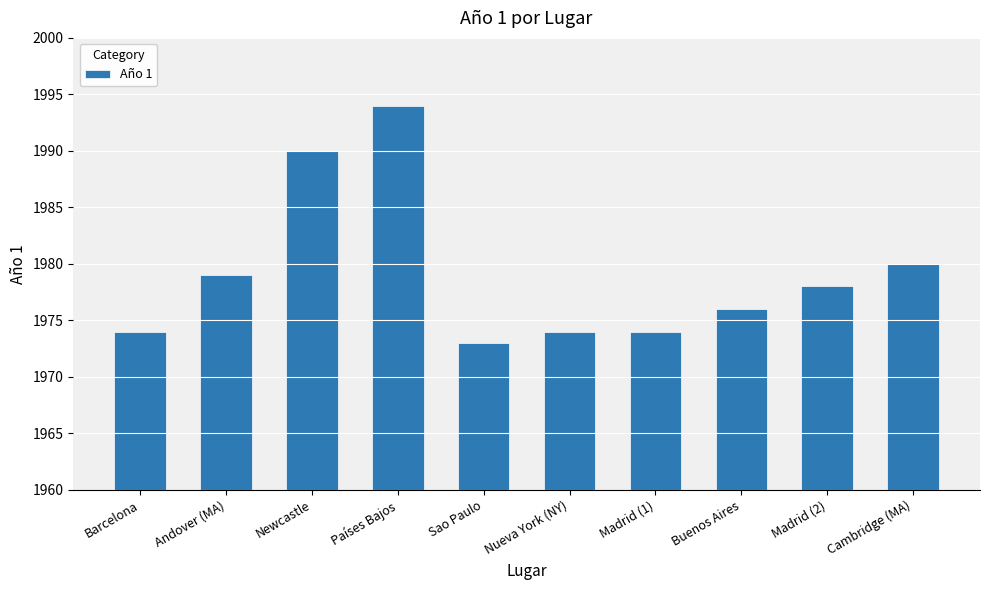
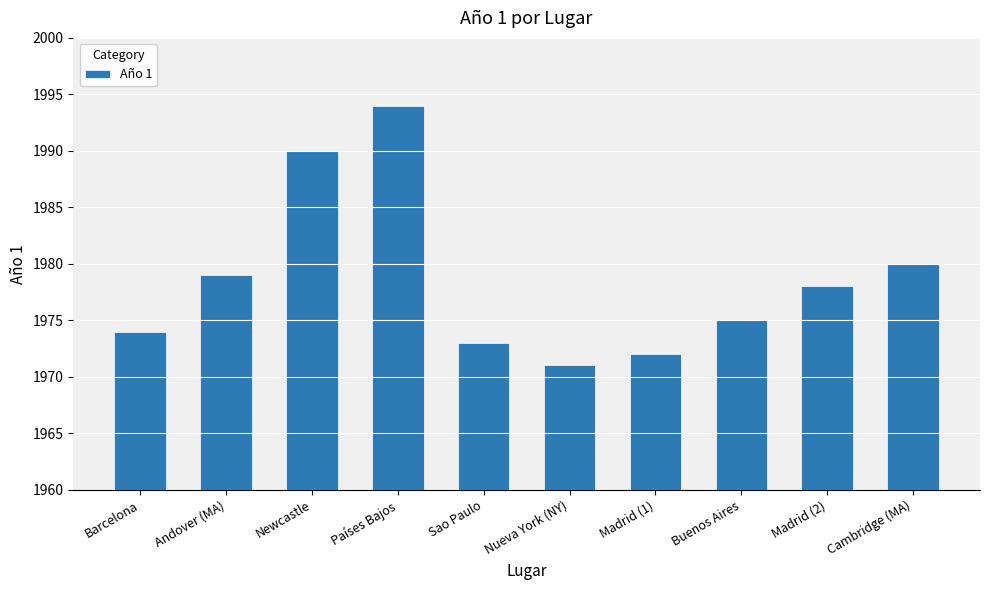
Nueva York (NY): 1974 -> 1971
Madrid (1): 1974 -> 1972
Buenos Aires: 1976 -> 1975
